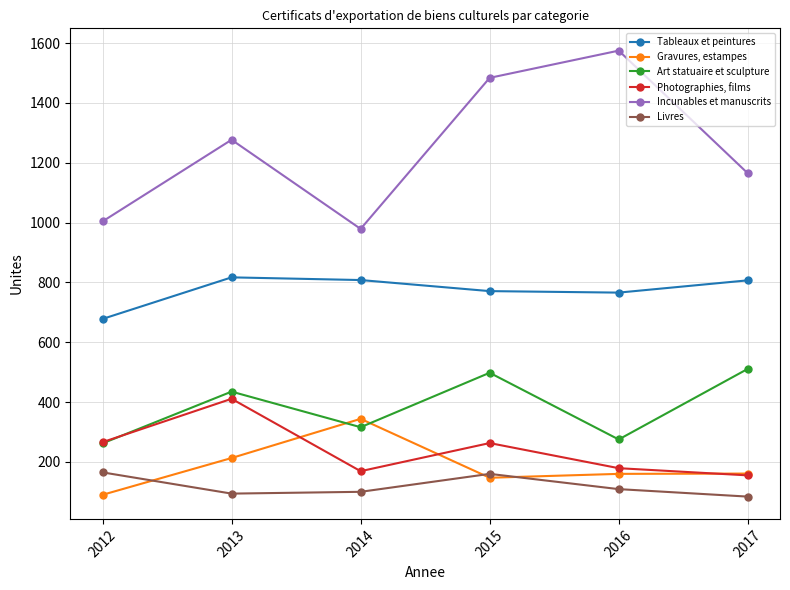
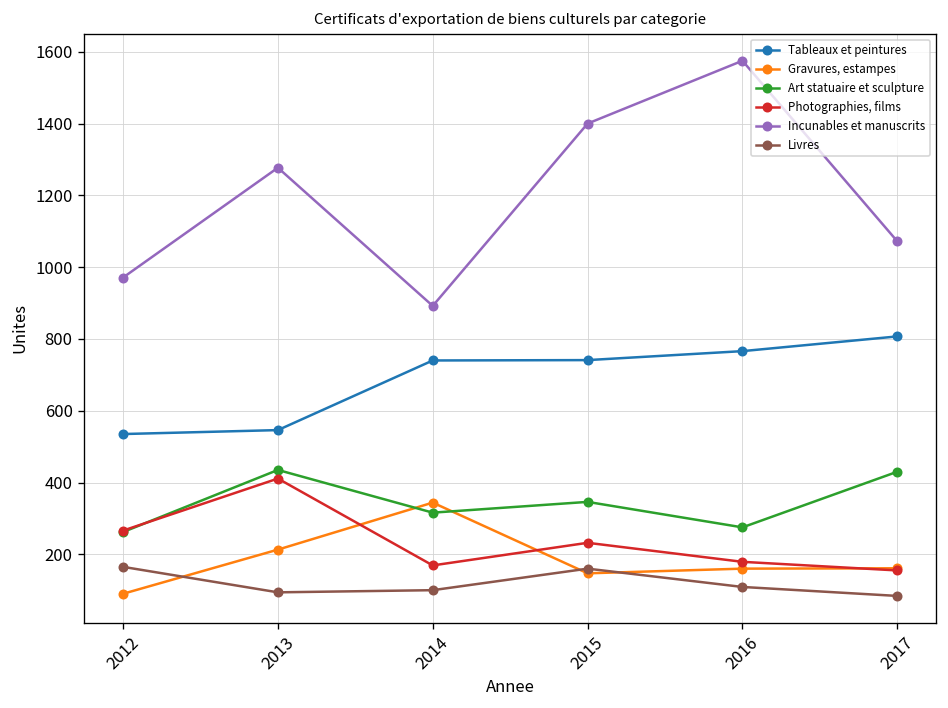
Tableaux et peintures, 2012: 680 -> 540
Incunables et manuscrits, 2012: 1000 -> 970
Tableaux et peintures, 2013: 820 -> 550
Tableaux et peintures, 2014: 810 -> 740
Incunables et manuscrits, 2014: 980 -> 890
Tableaux et peintures, 2015: 770 -> 740
Art statuaire et sculpture, 2015: 500 -> 350
Photographies, films, 2015: 260 -> 230
Incunables et manuscrits, 2015: 1480 -> 1400
Art statuaire et sculpture, 2017: 510 -> 430
Incunables et manuscrits, 2017: 1170 -> 1070
